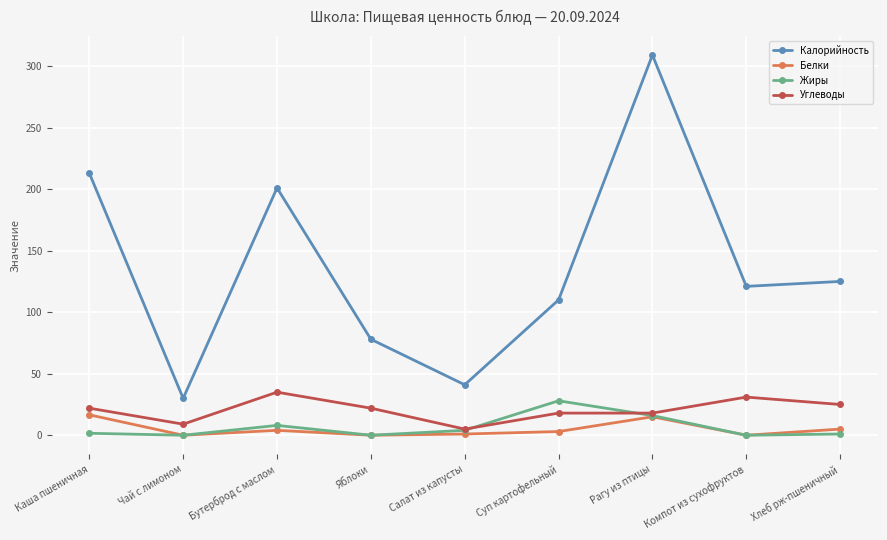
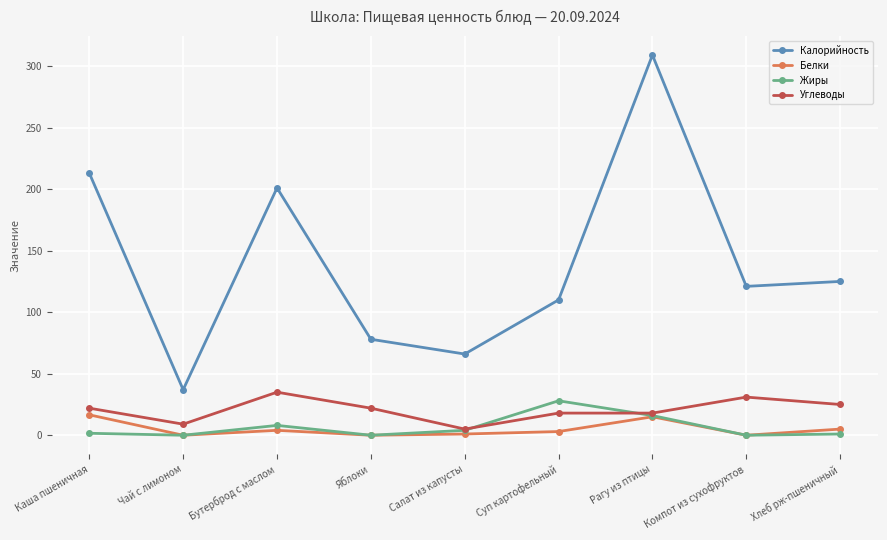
Калорийность, Чай с лимоном: 30 -> 37
Калорийность, Салат из капусты: 41 -> 66
